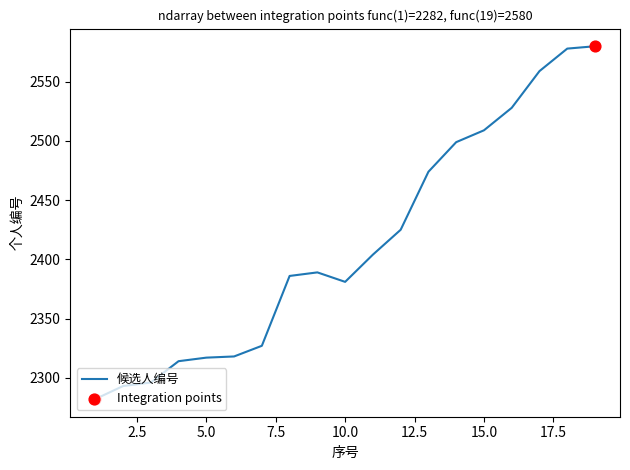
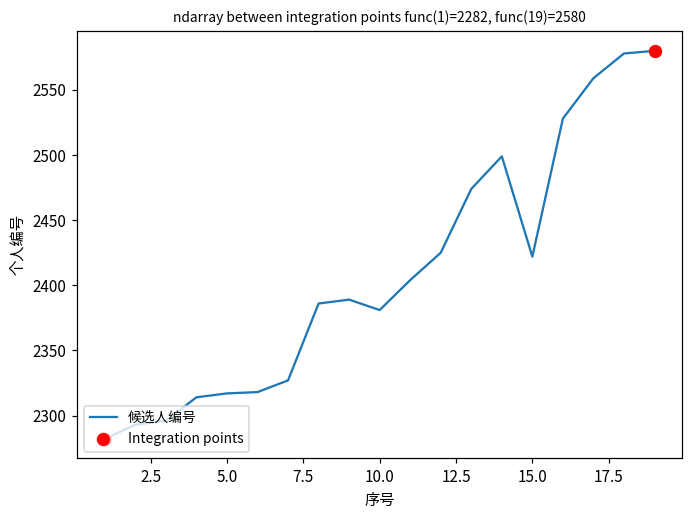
候选人编号, 15.0: 2509 -> 2422
